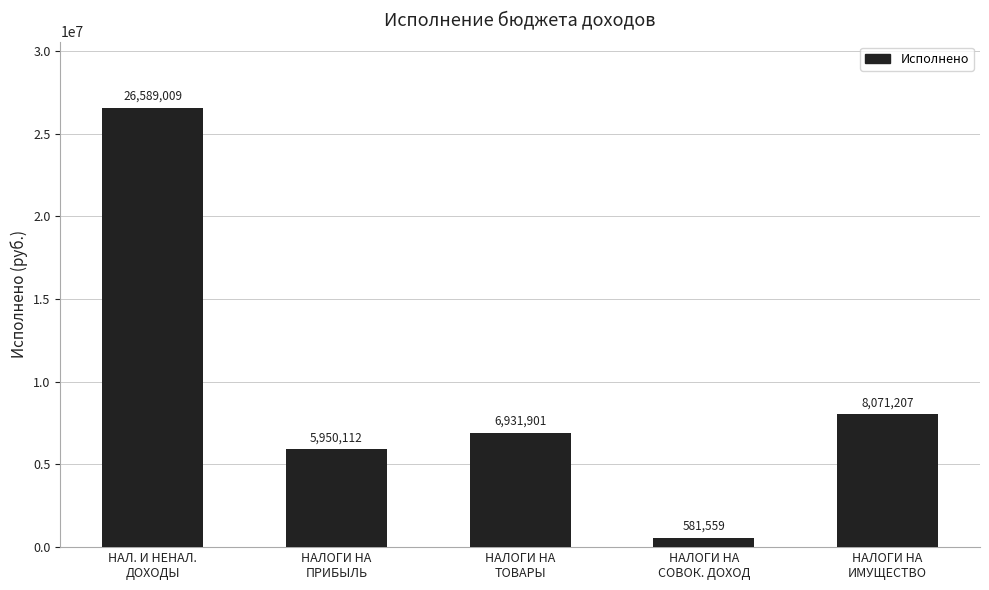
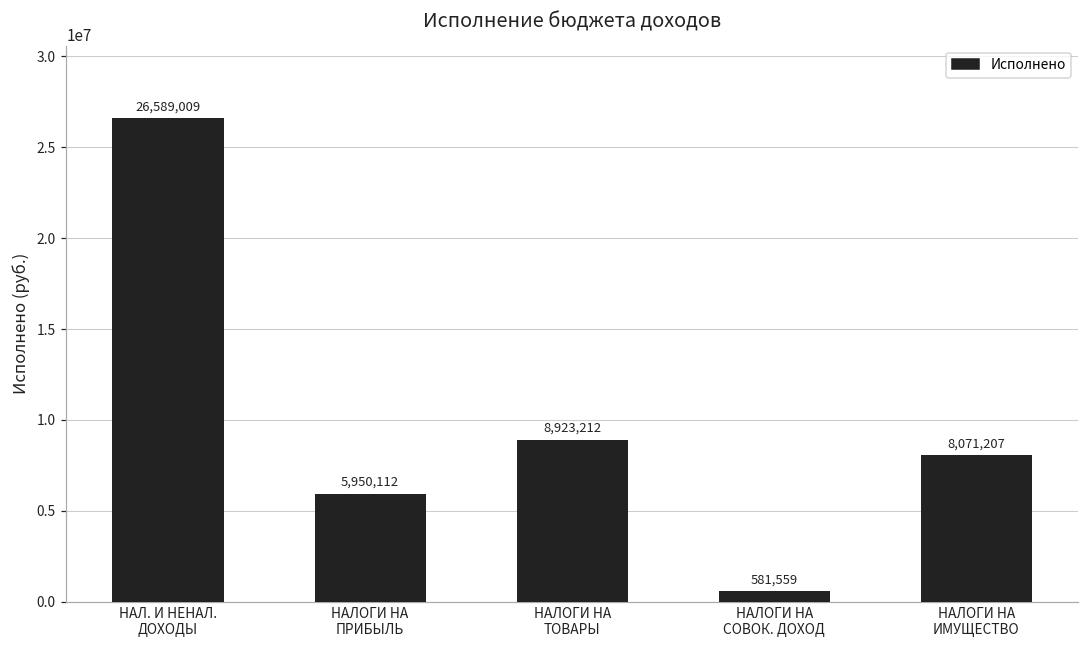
НАЛОГИ НА ТОВАРЫ: 6,931,901 -> 8,923,212
